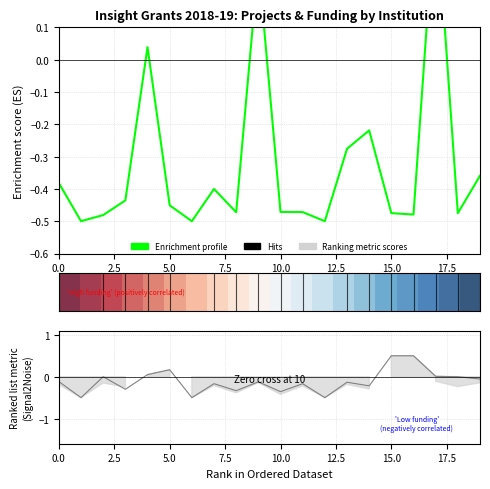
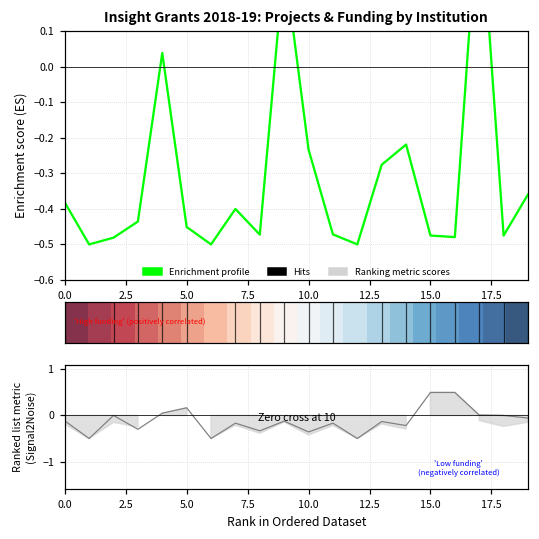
Insight Grants 2018-19: Projects & Funding by Institution, 10.0: -0.47 -> -0.23
